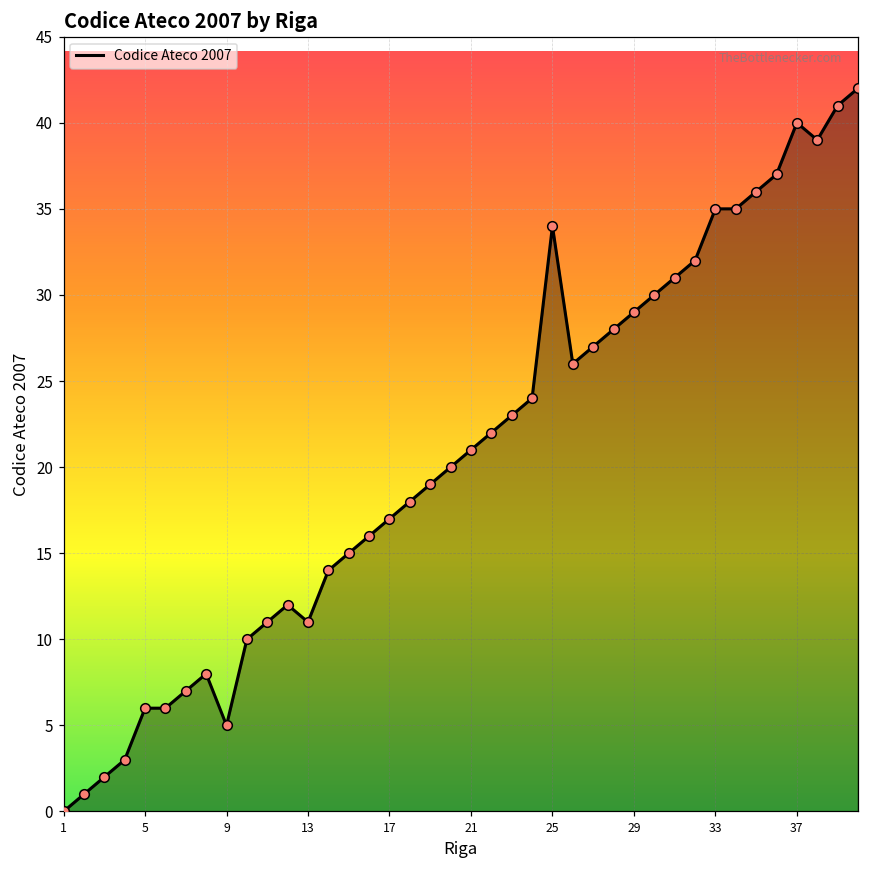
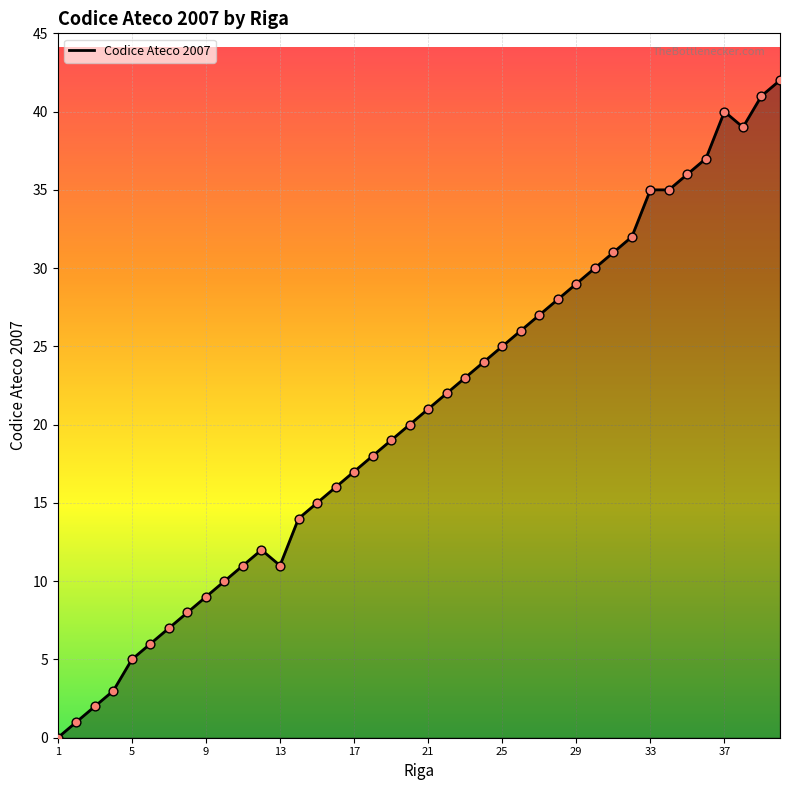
5: 6 -> 5
9: 5 -> 9
25: 34 -> 25
